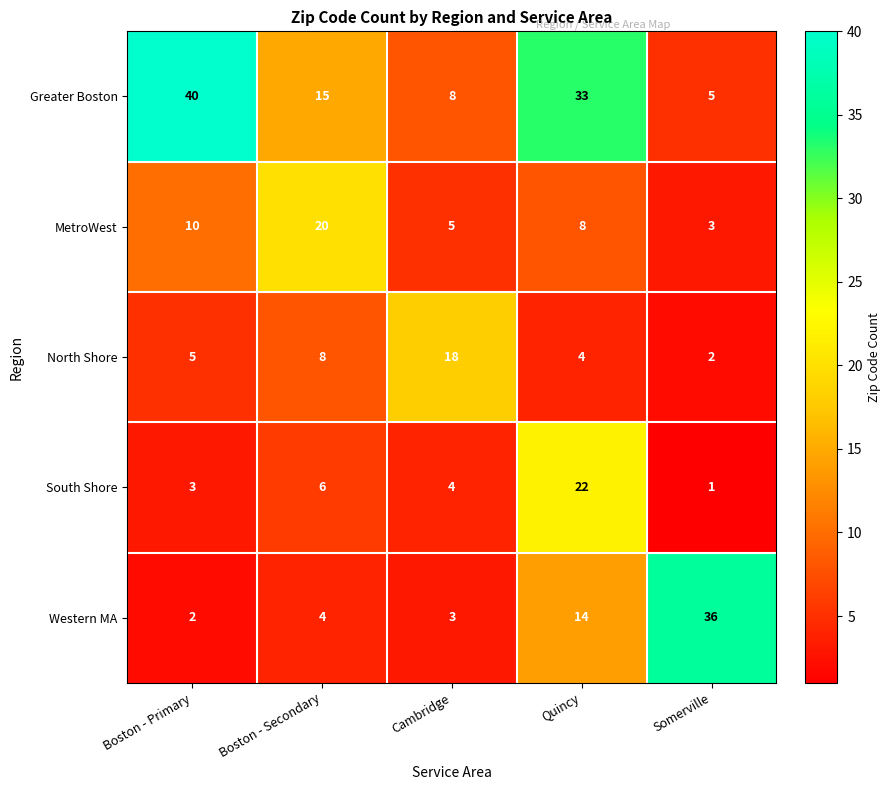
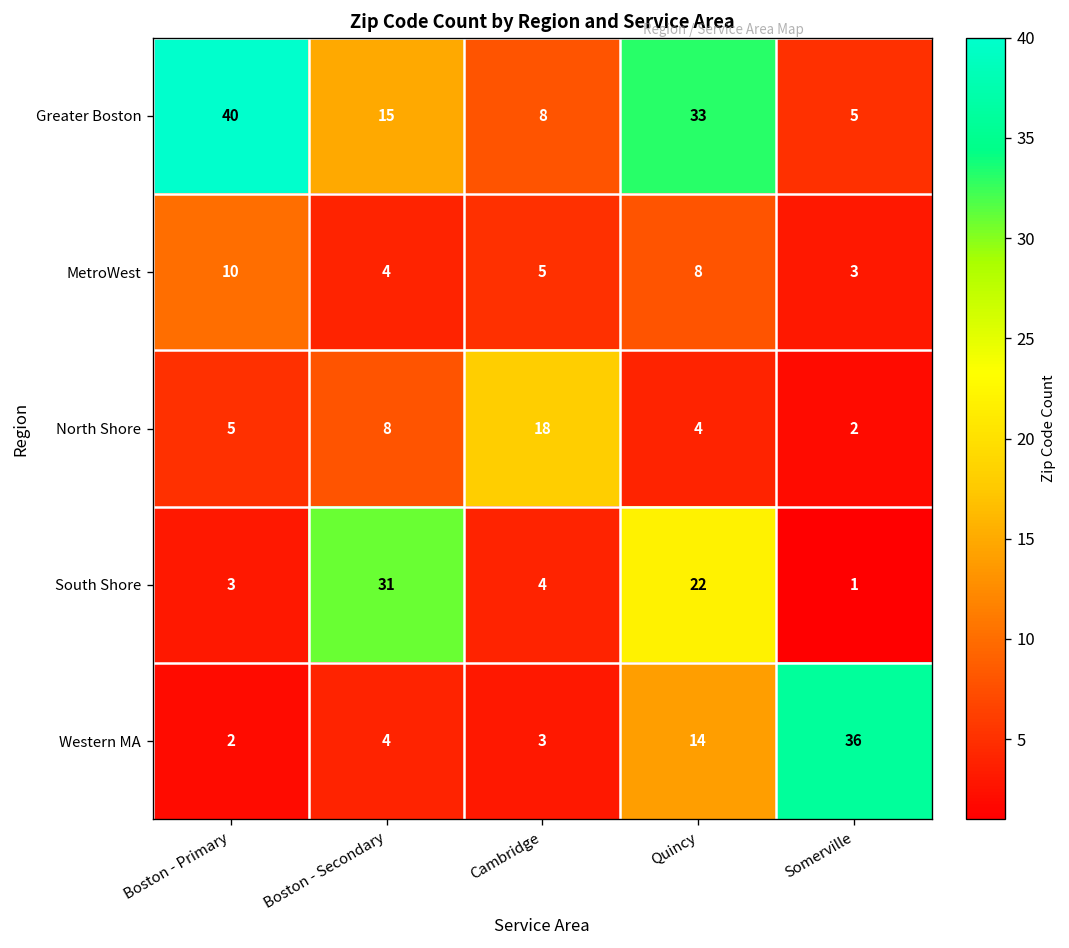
MetroWest, Boston - Secondary: 20 -> 4
South Shore, Boston - Secondary: 6 -> 31
